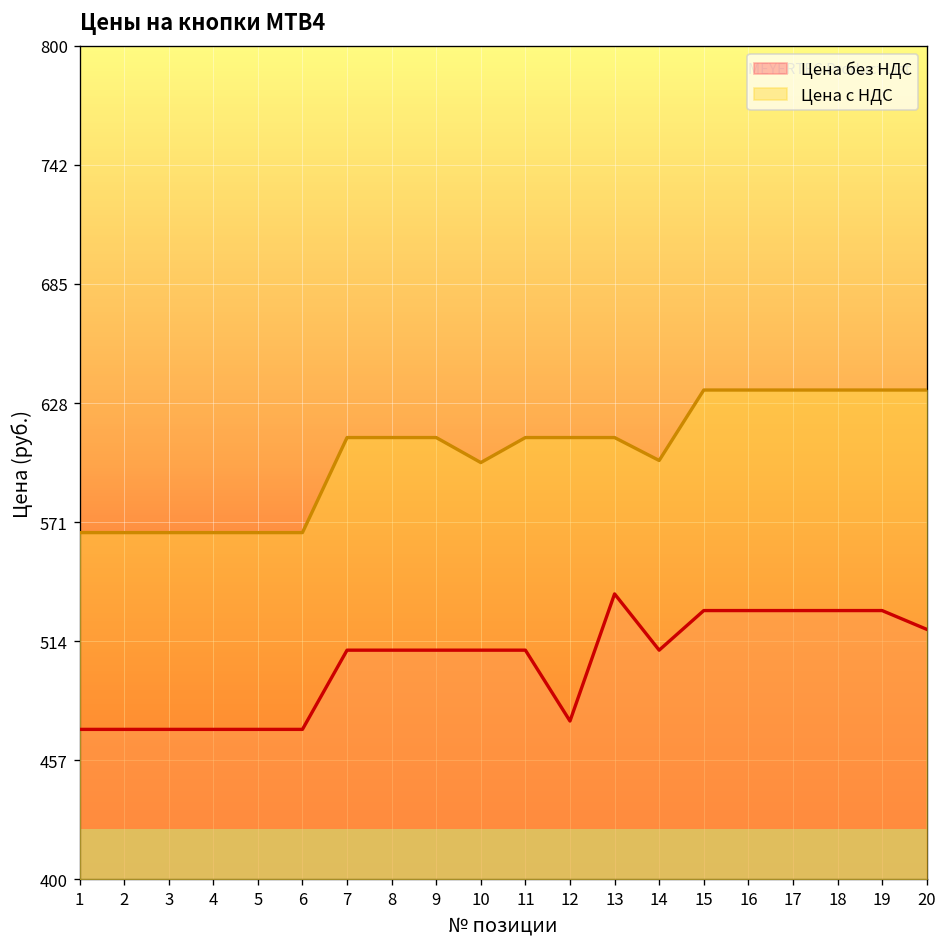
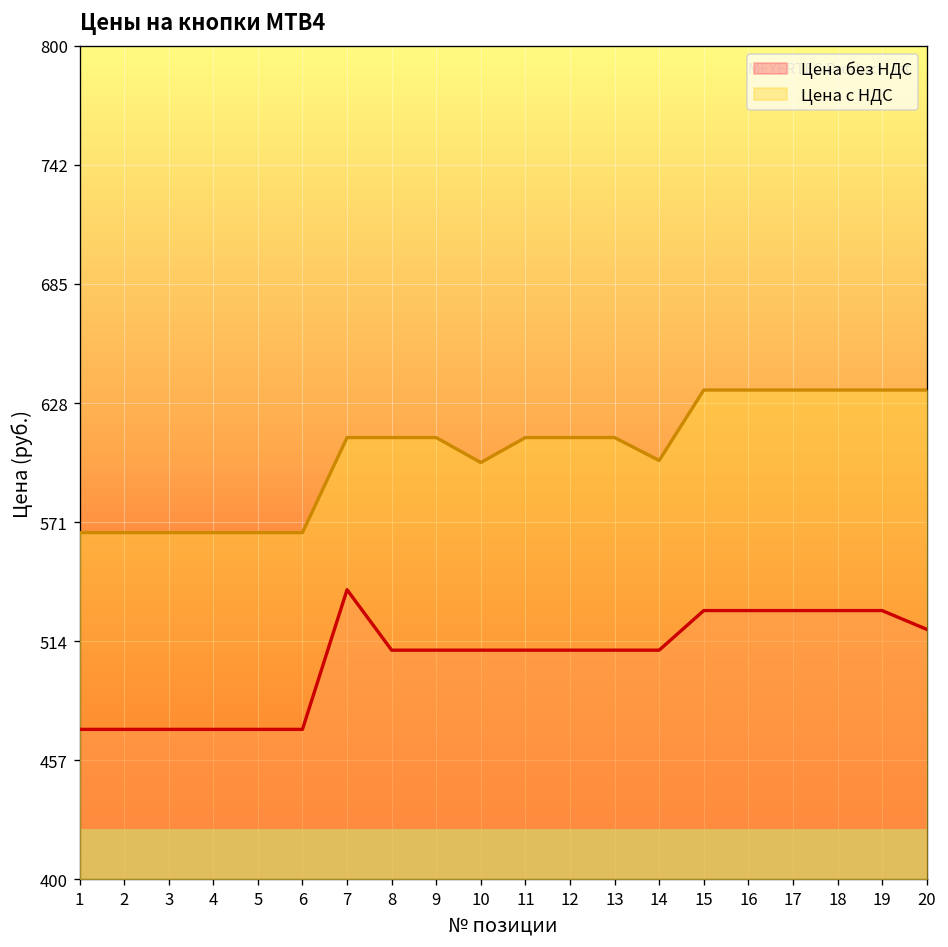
Цена без НДС, 7: 510 -> 539
Цена без НДС, 12: 476 -> 510
Цена без НДС, 13: 537 -> 510
